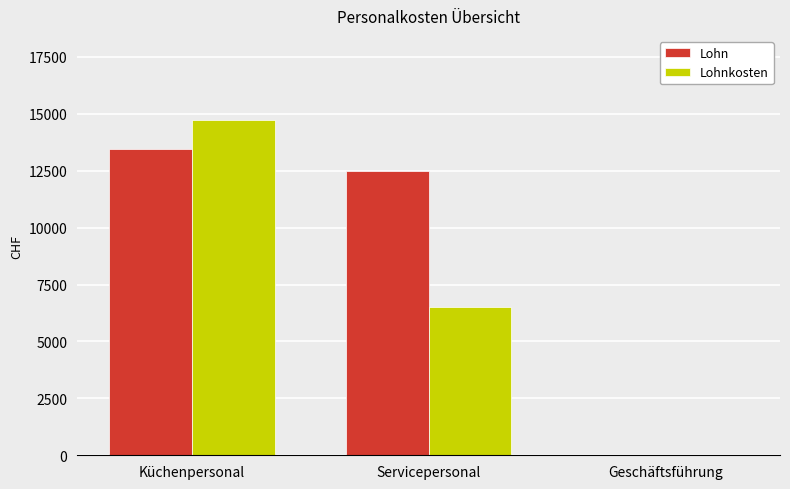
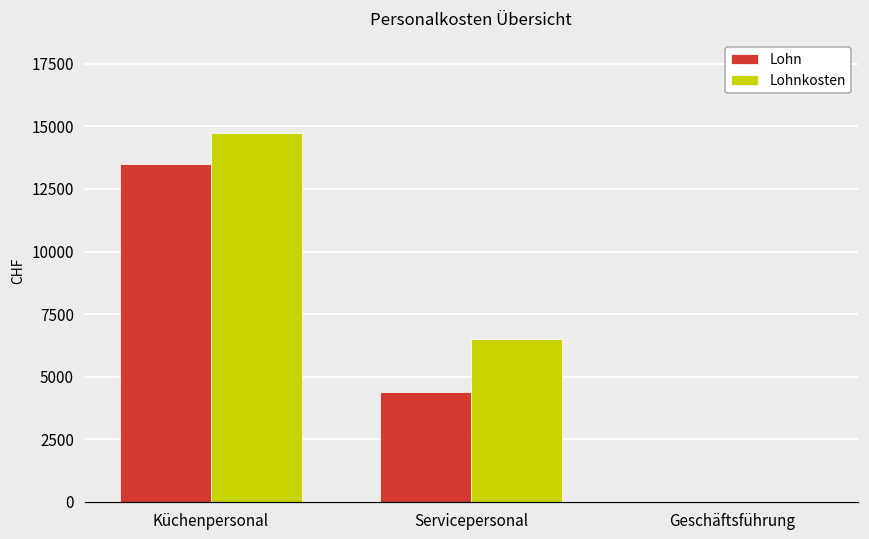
Lohn, Servicepersonal: 12500 -> 4400
